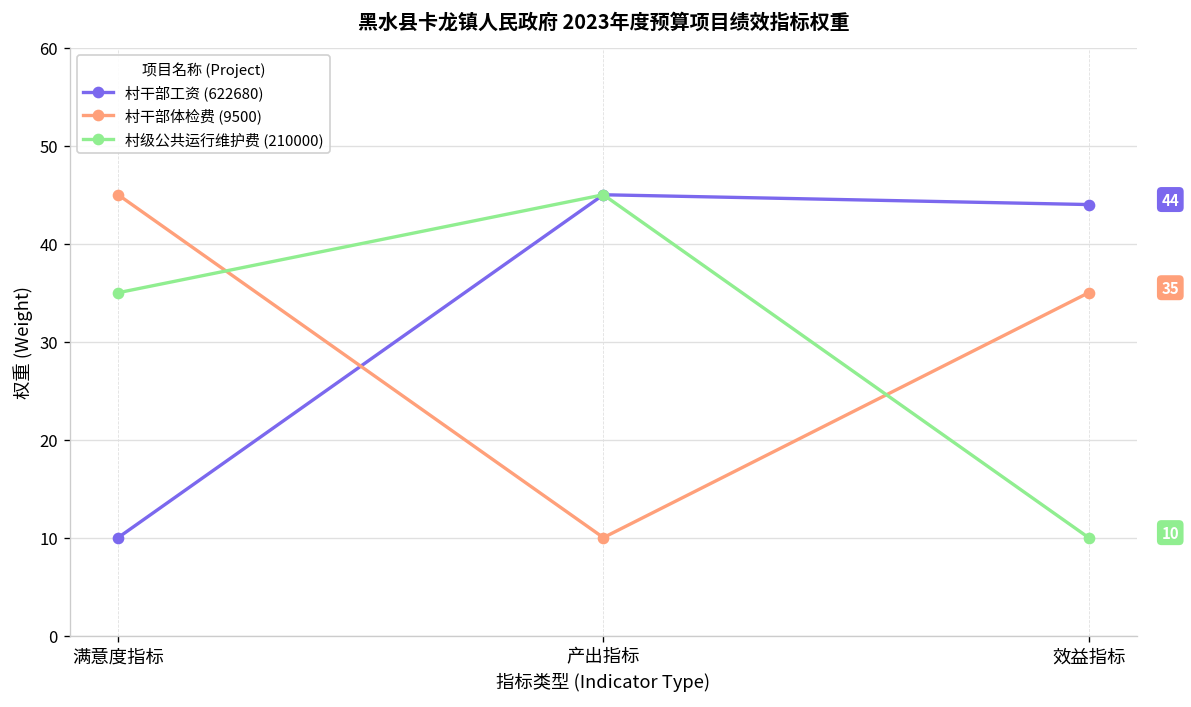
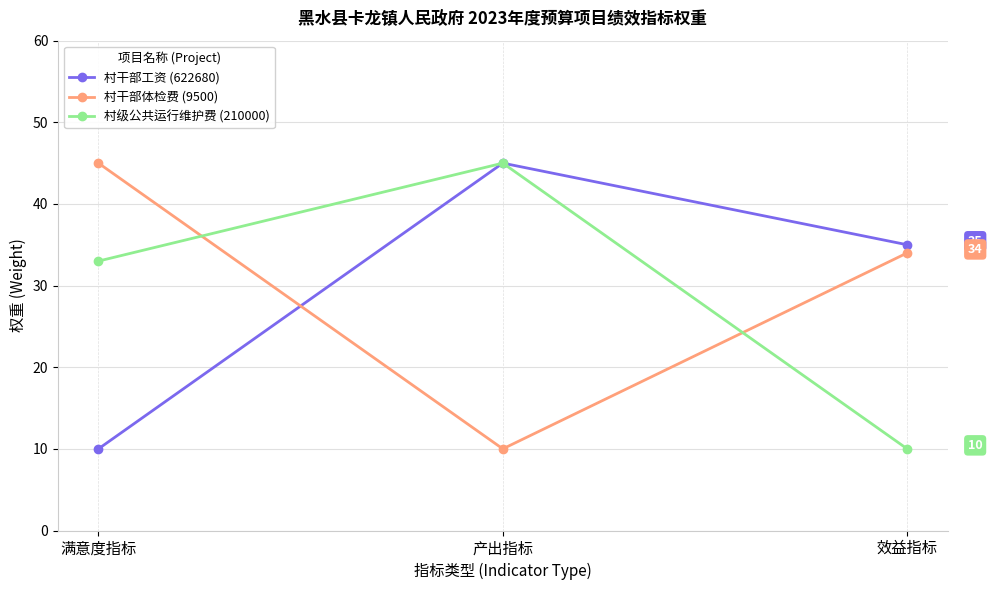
村级公共运行维护费 (210000), 满意度指标: 35 -> 33
村干部工资 (622680), 效益指标: 44 -> 35
村干部体检费 (9500), 效益指标: 35 -> 34
